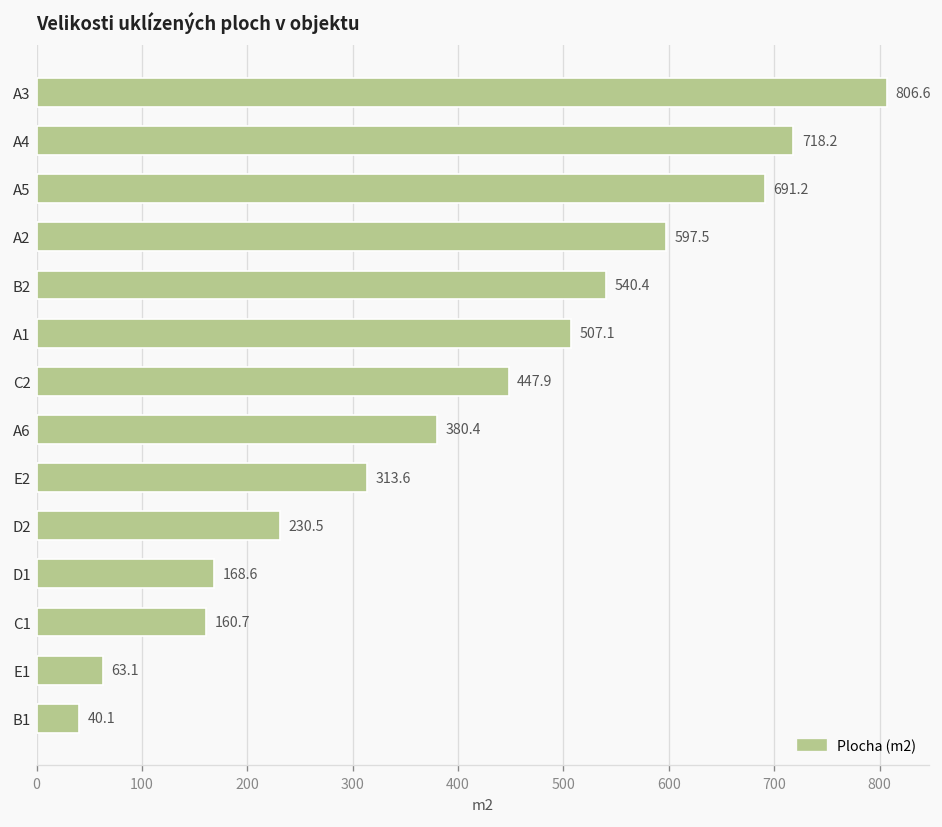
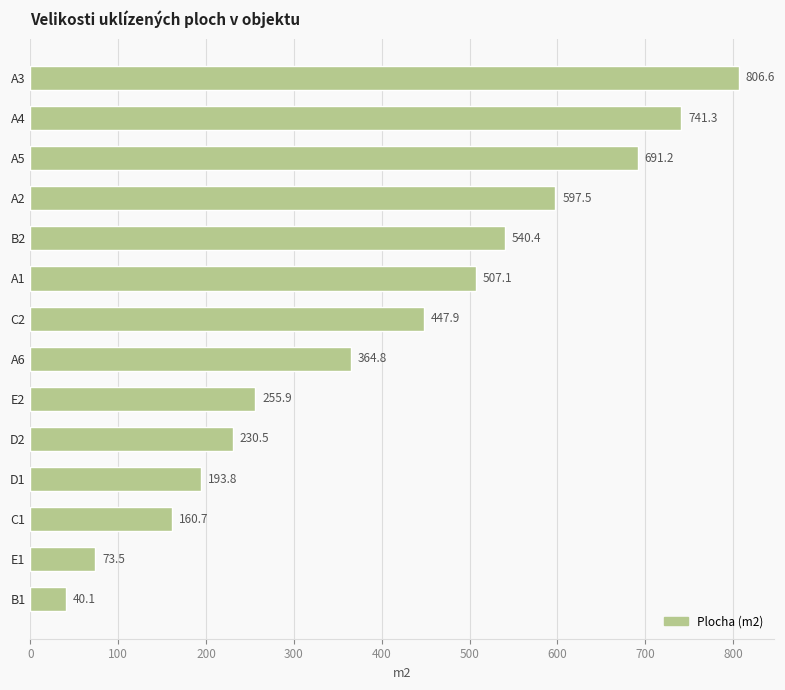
A4: 718.2 -> 741.3
A6: 380.4 -> 364.8
E2: 313.6 -> 255.9
D1: 168.6 -> 193.8
E1: 63.1 -> 73.5
